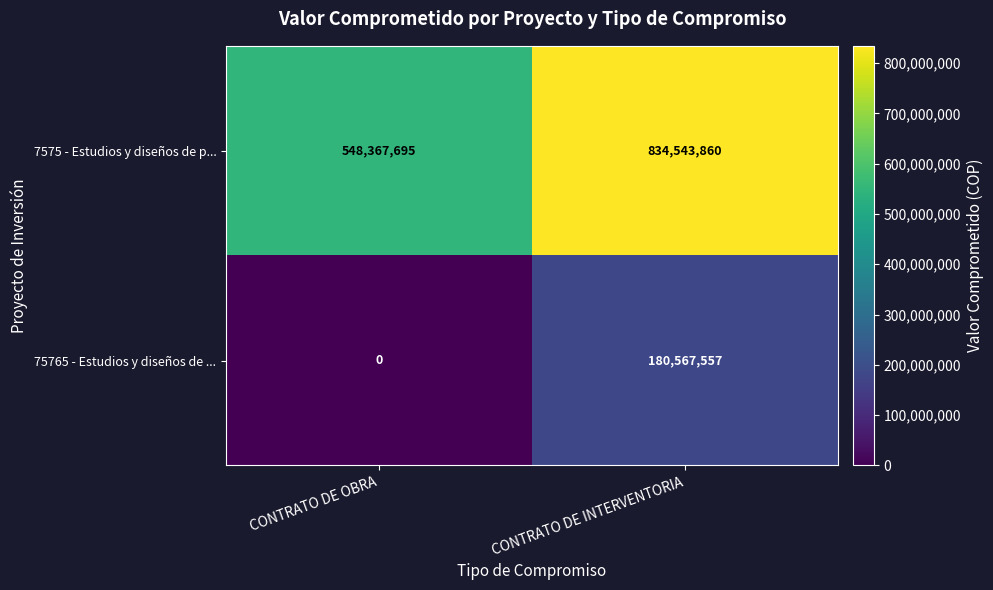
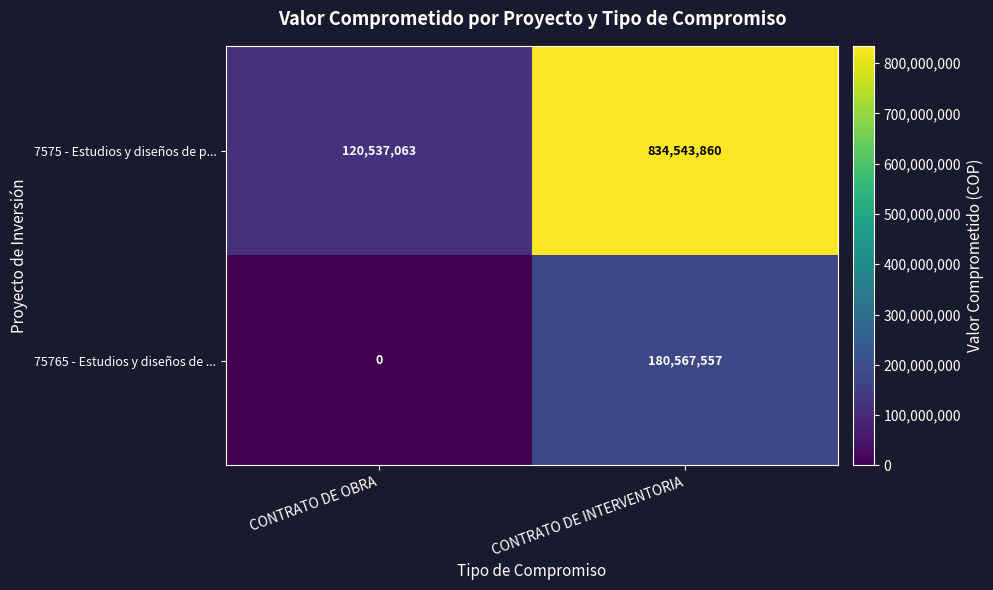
7575 - Estudios y diseños de p..., CONTRATO DE OBRA: 548,367,695 -> 120,537,063
